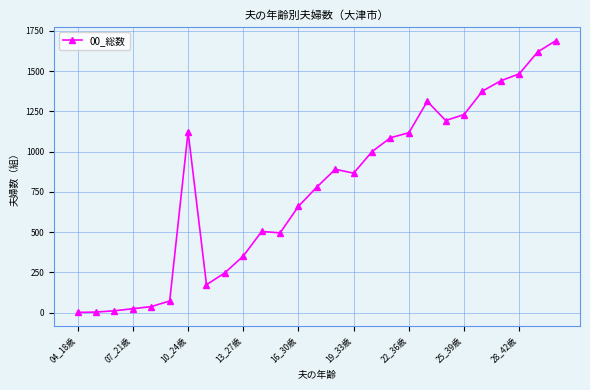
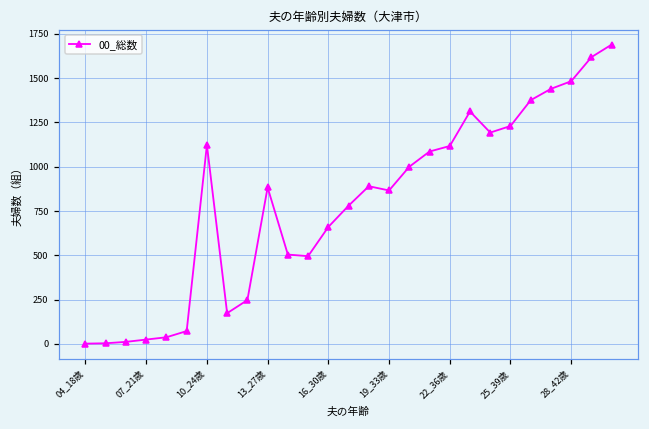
13_27歳: 350 -> 880
